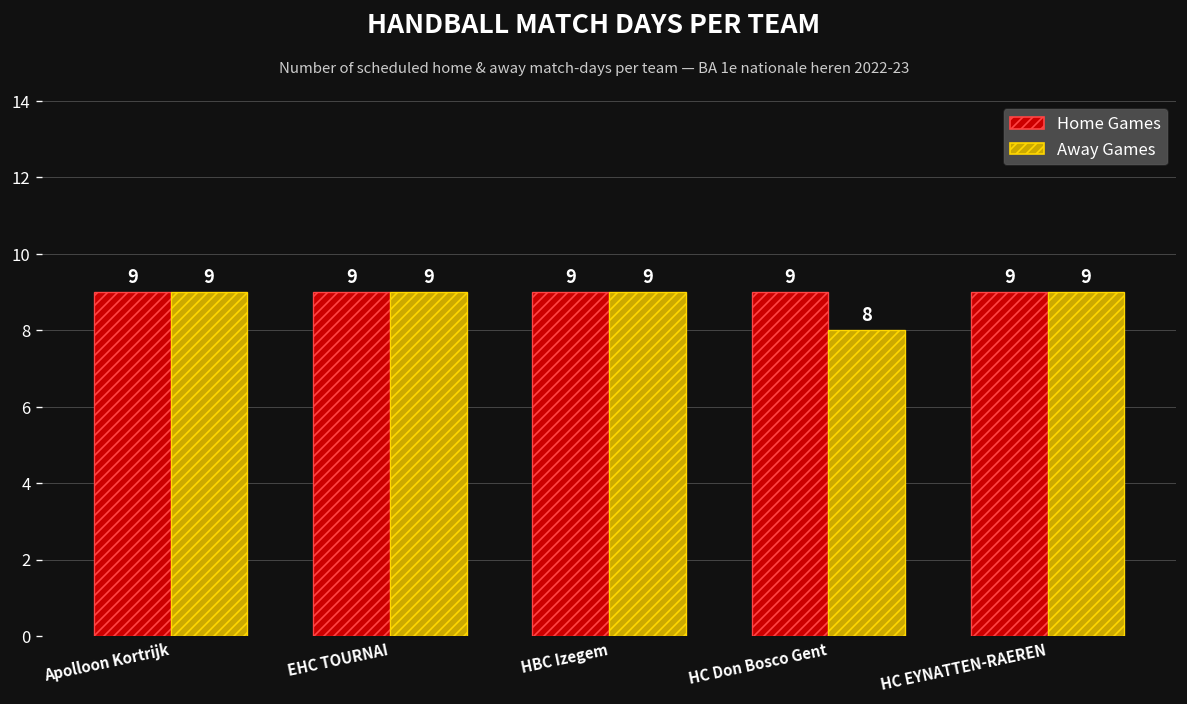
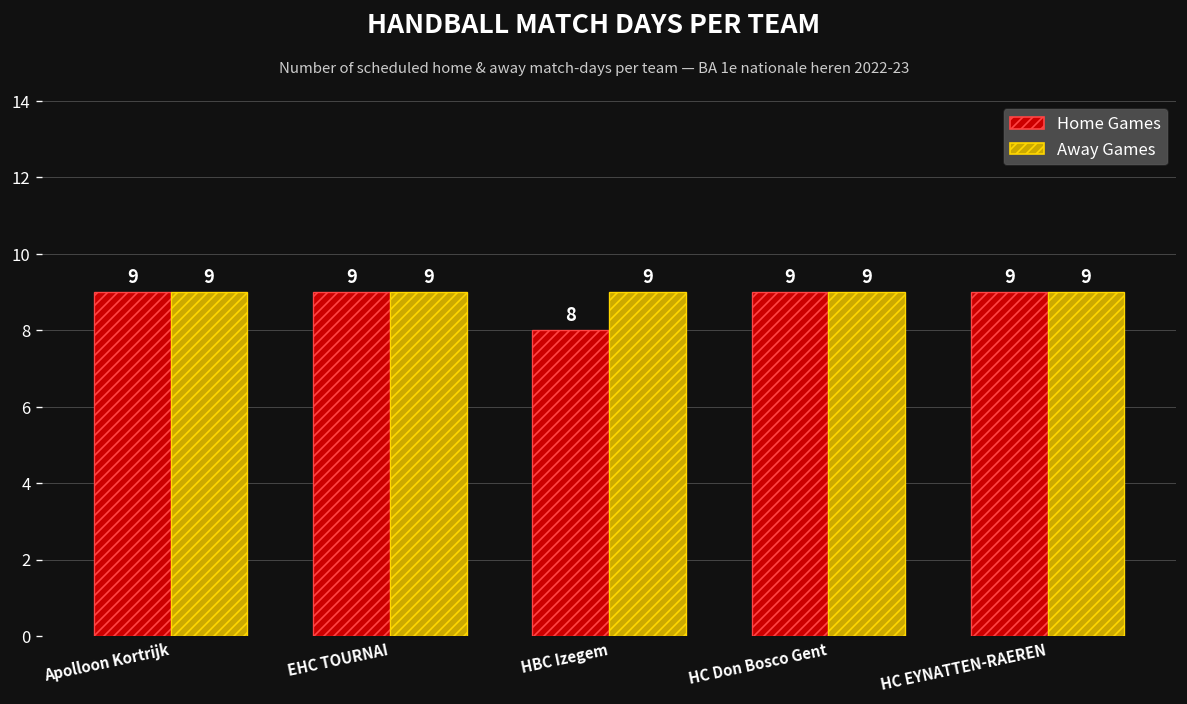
Home Games, HBC Izegem: 9 -> 8
Away Games, HC Don Bosco Gent: 8 -> 9
